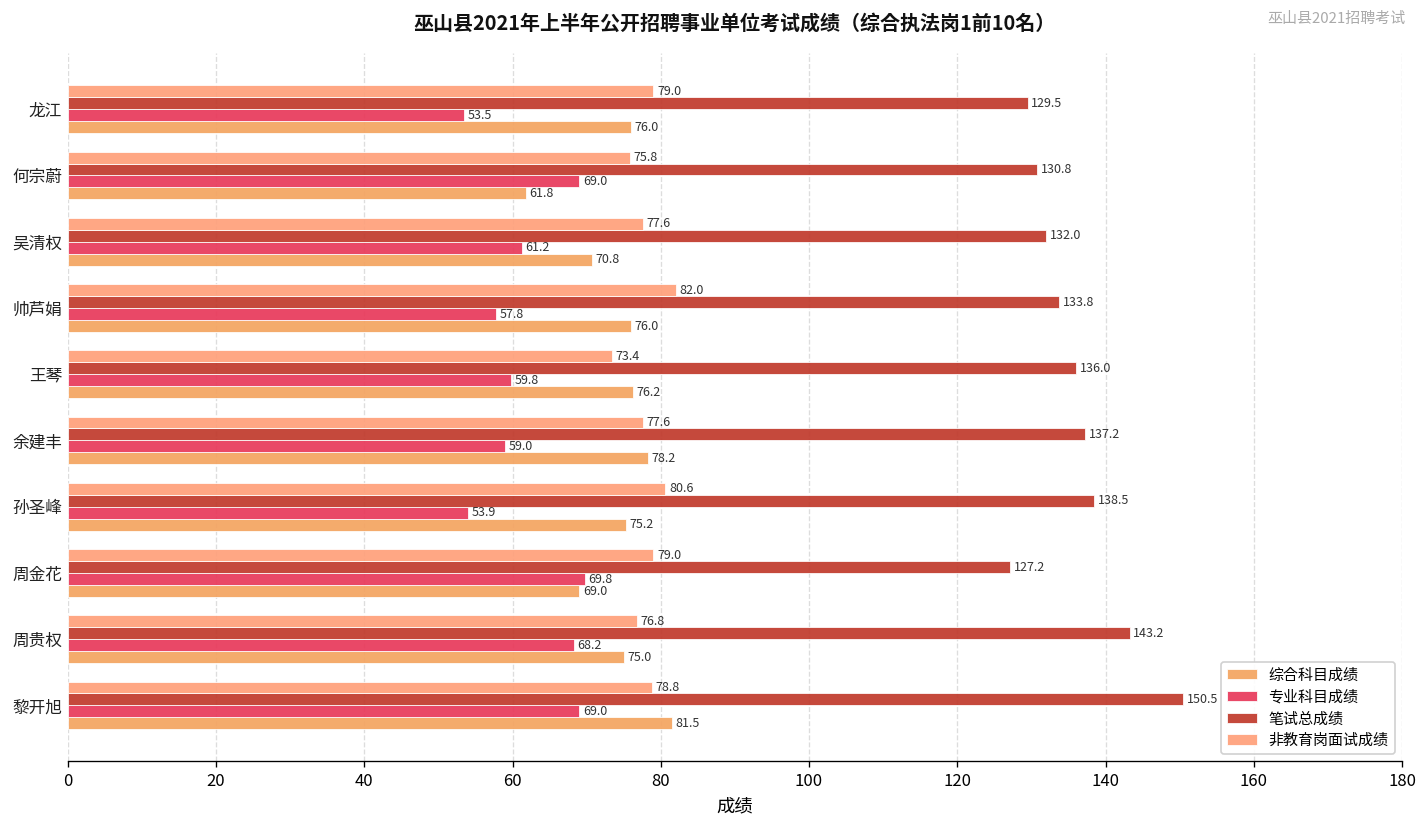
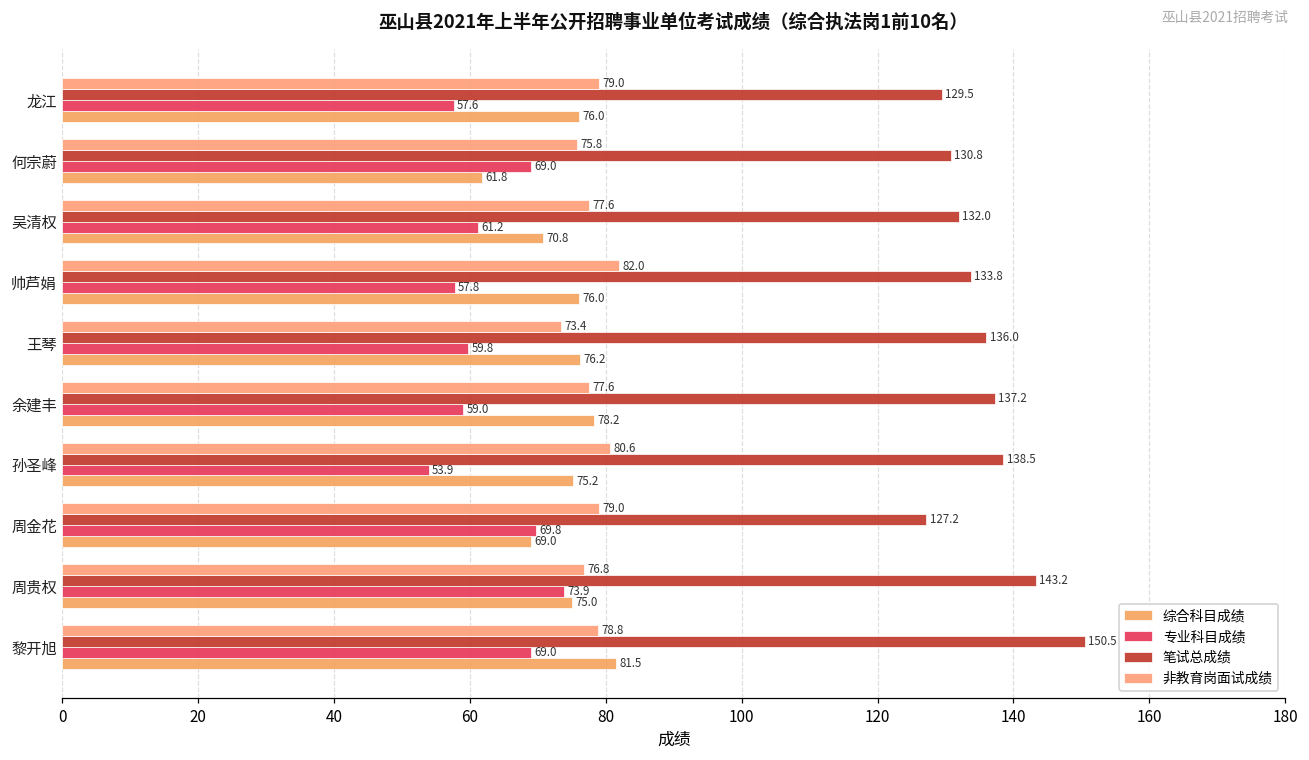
专业科目成绩, 龙江: 53.5 -> 57.6
专业科目成绩, 周贵权: 68.2 -> 73.9
